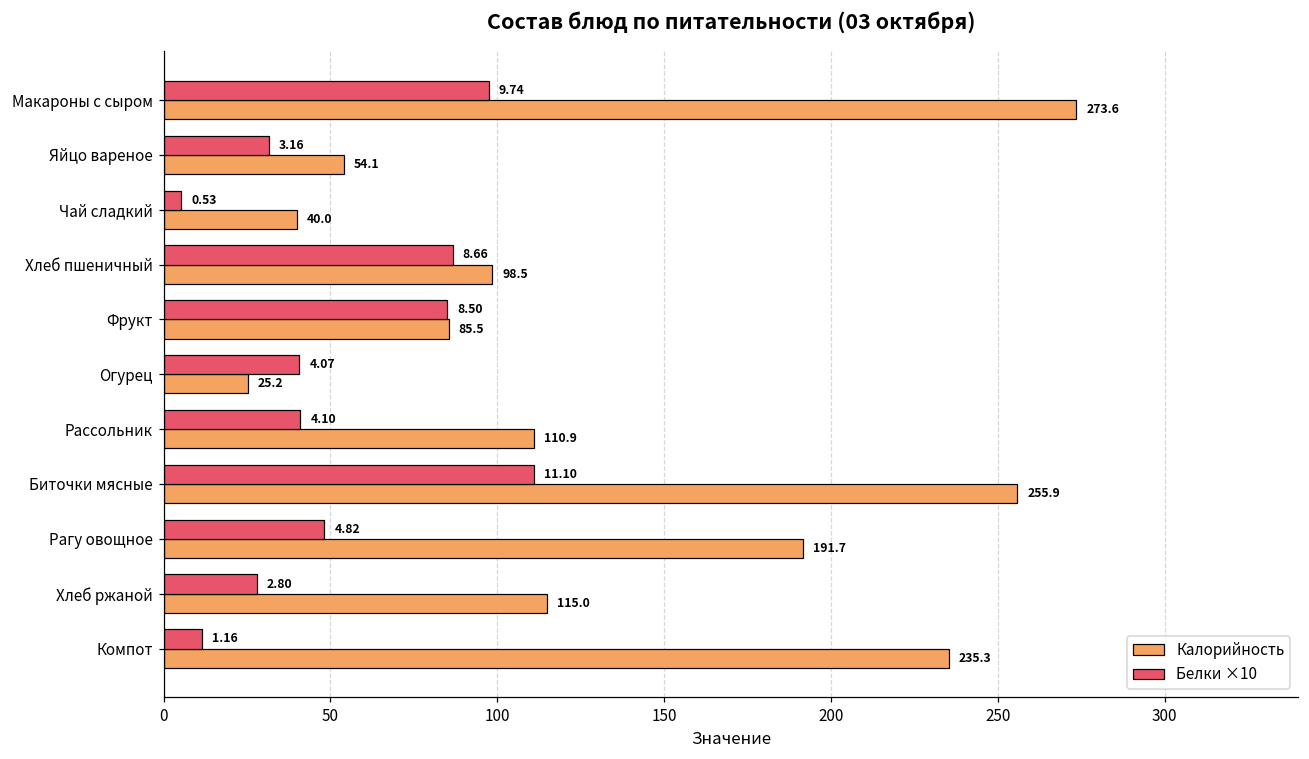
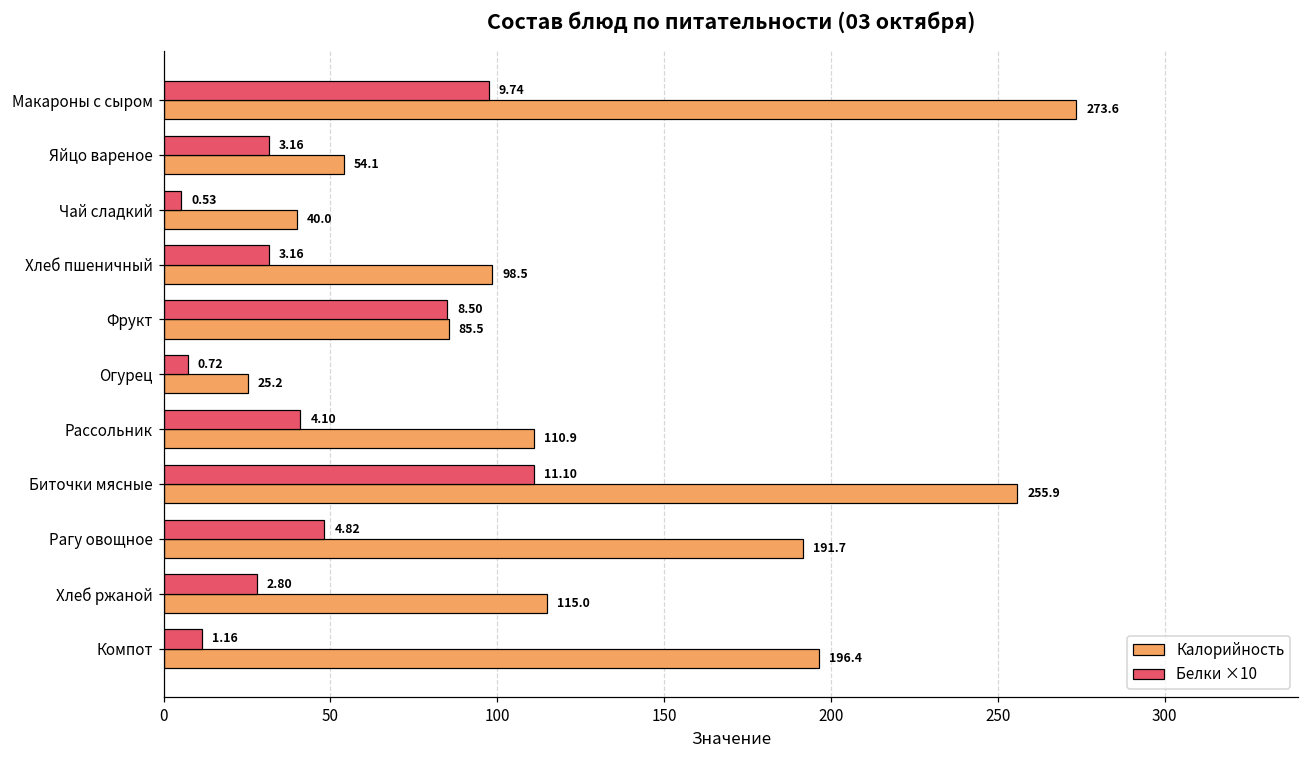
Белки ×10, Хлеб пшеничный: 8.66 -> 3.16
Белки ×10, Огурец: 4.07 -> 0.72
Калорийность, Компот: 235.3 -> 196.4
